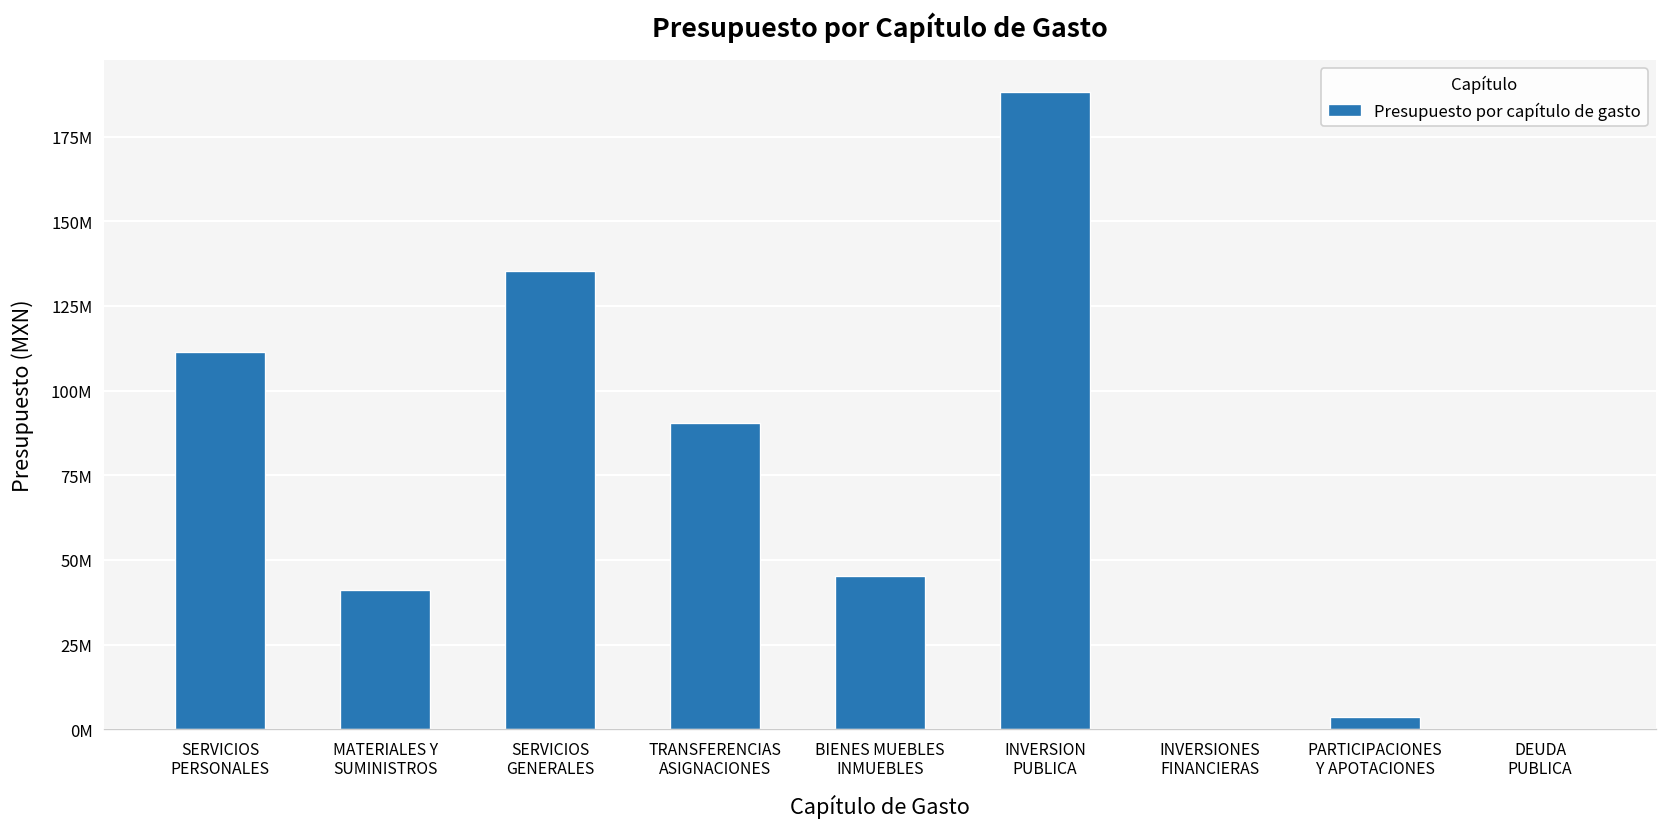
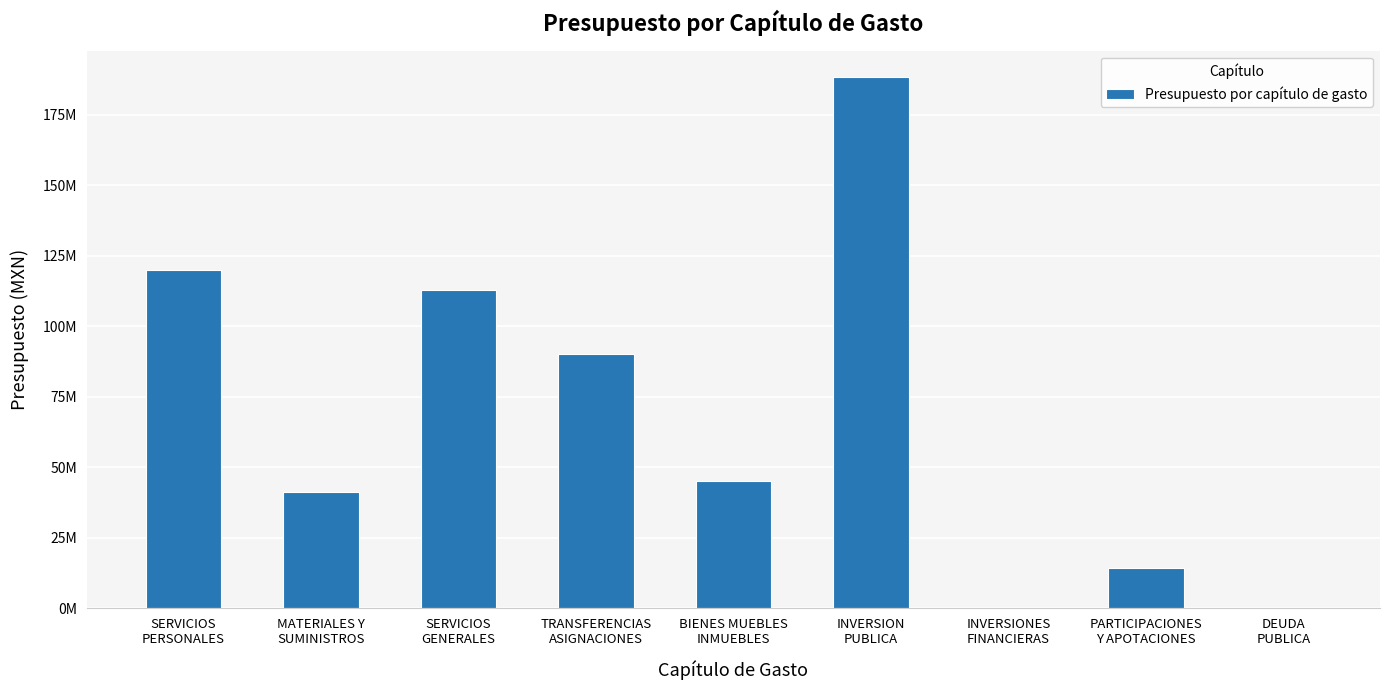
SERVICIOS PERSONALES: 112000000 -> 120000000
SERVICIOS GENERALES: 135000000 -> 113000000
PARTICIPACIONES Y APOTACIONES: 4000000 -> 14000000
